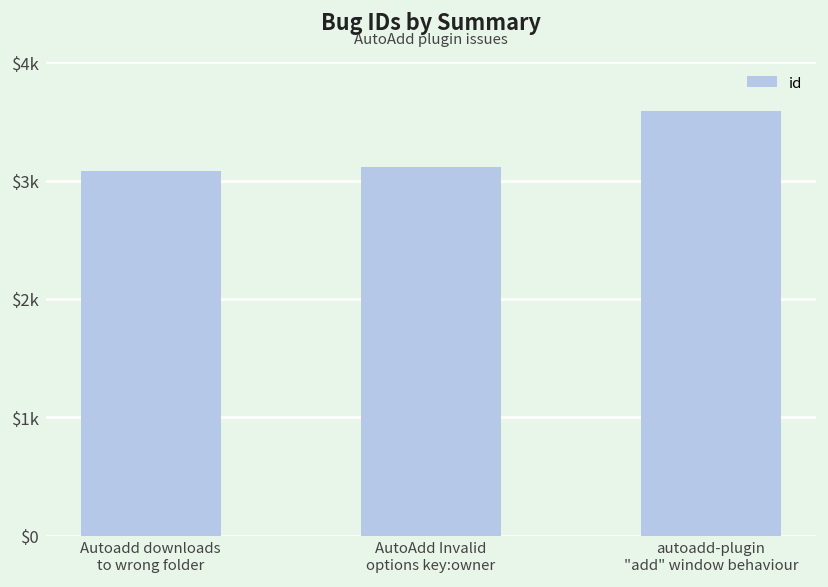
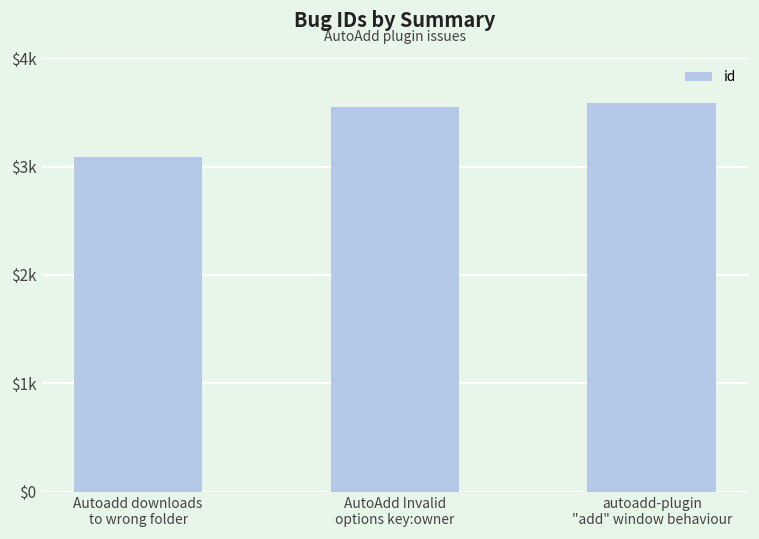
AutoAdd Invalid options key:owner: $3100 -> $3500
